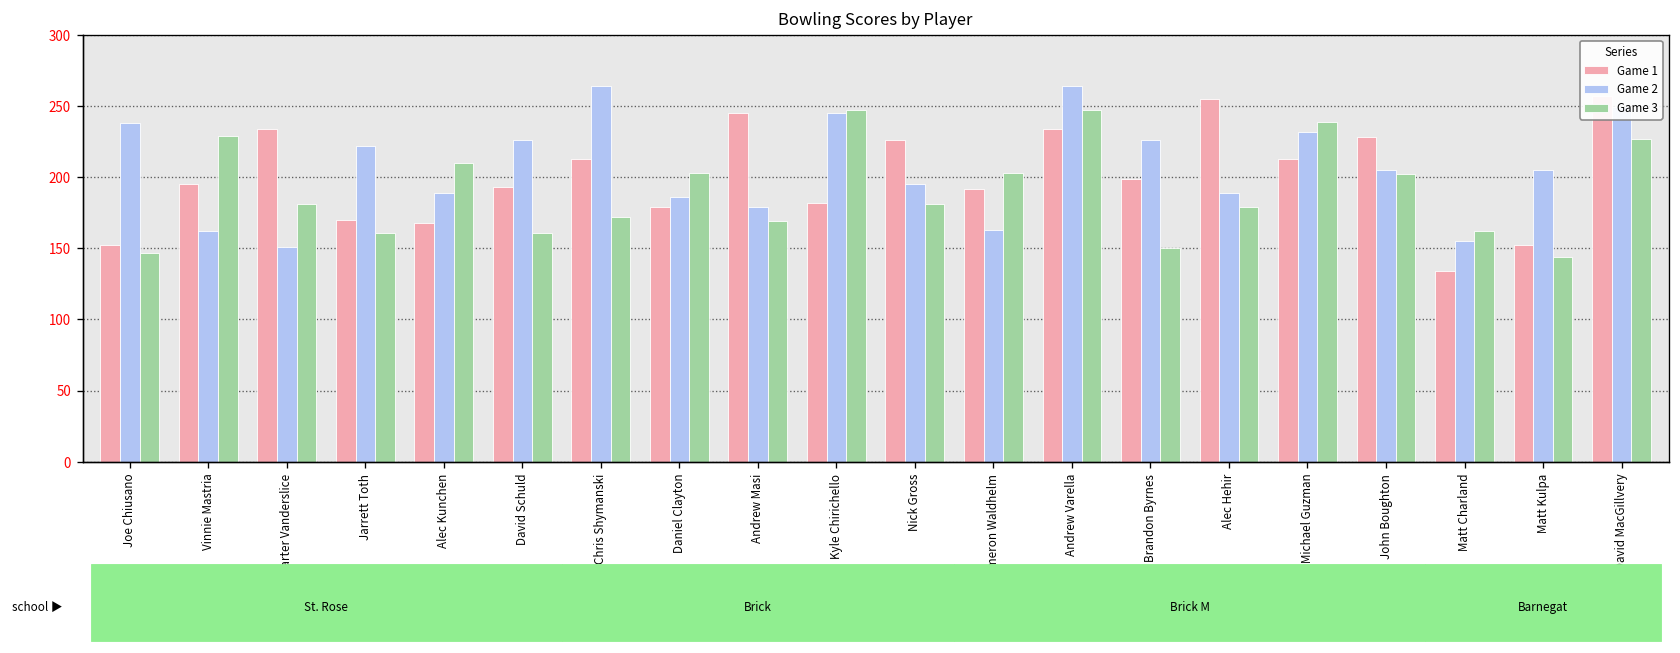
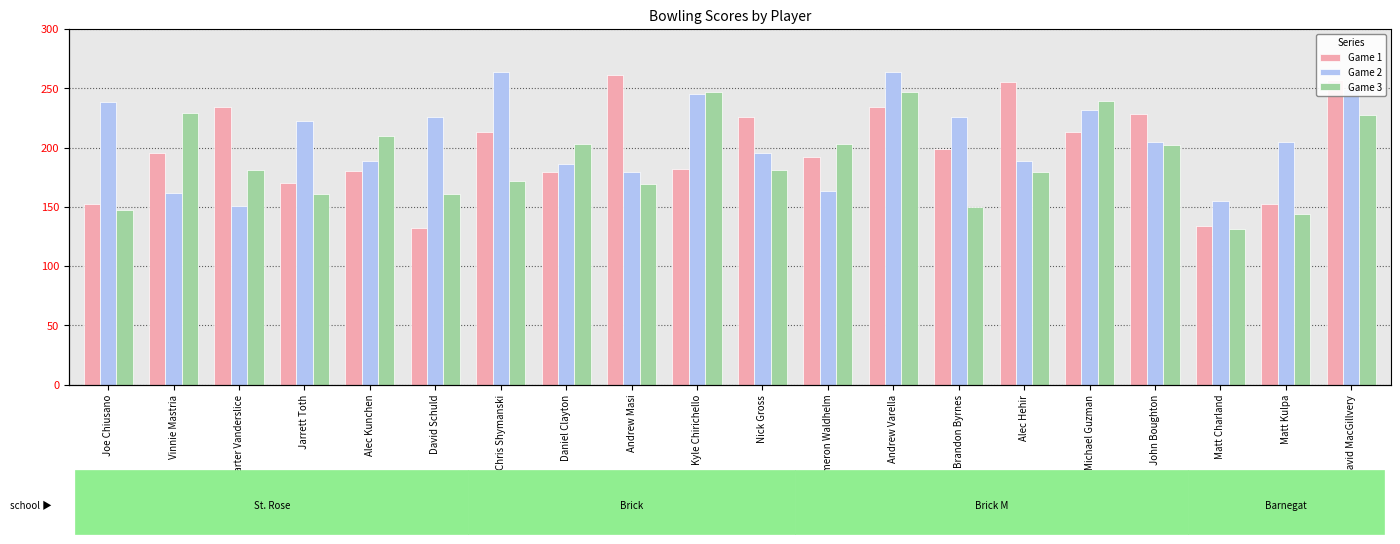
Game 1, Alec Kunchen: 168 -> 180
Game 1, David Schuld: 193 -> 132
Game 1, Andrew Masi: 245 -> 261
Game 3, Matt Charland: 162 -> 131
